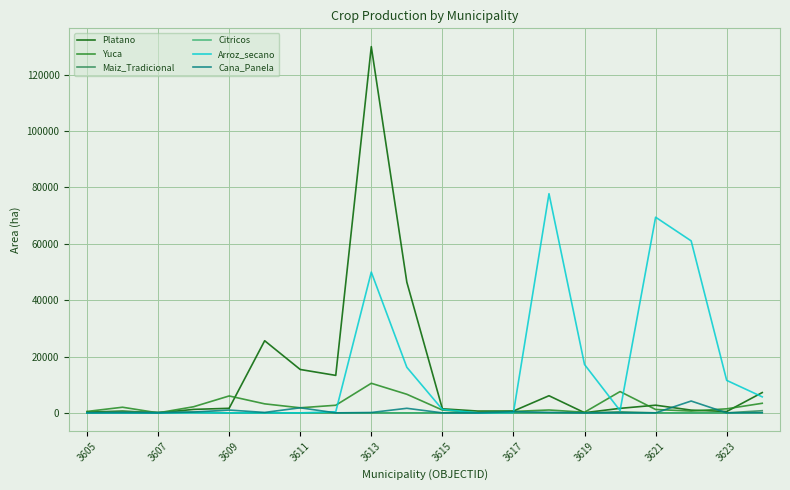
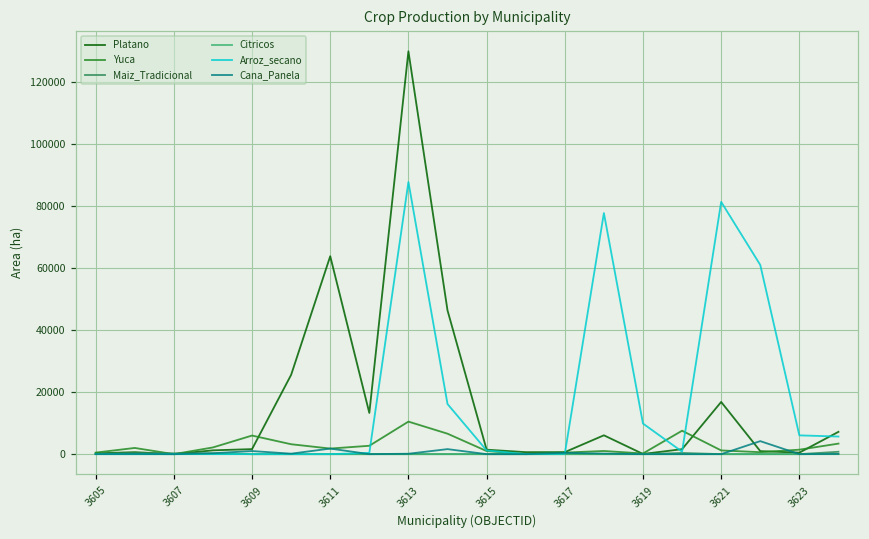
Platano, 3611: 15000 -> 64000
Arroz_secano, 3613: 50000 -> 88000
Arroz_secano, 3619: 17000 -> 10000
Platano, 3621: 3000 -> 17000
Arroz_secano, 3621: 69000 -> 81000
Arroz_secano, 3623: 12000 -> 6000
